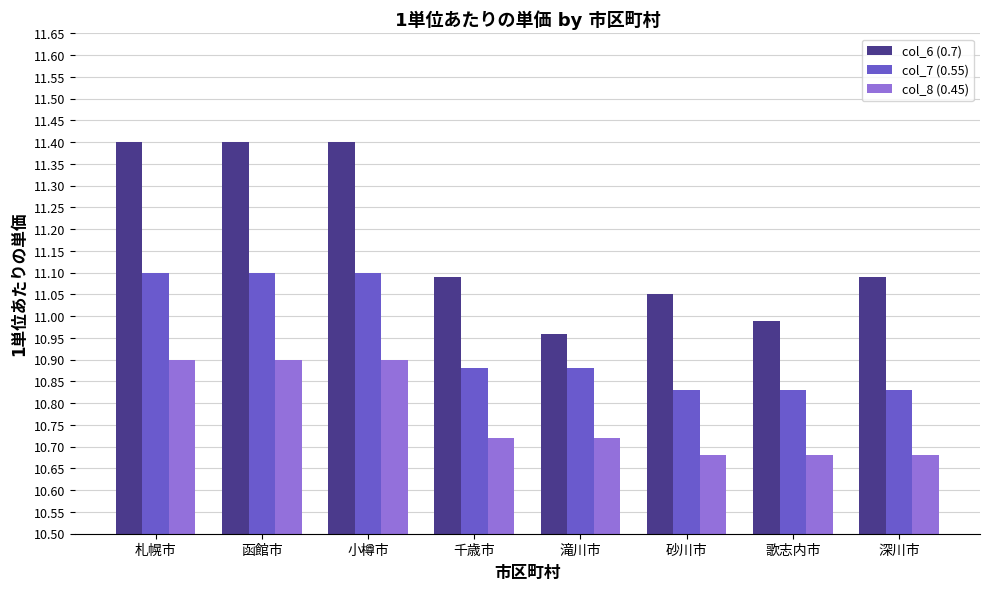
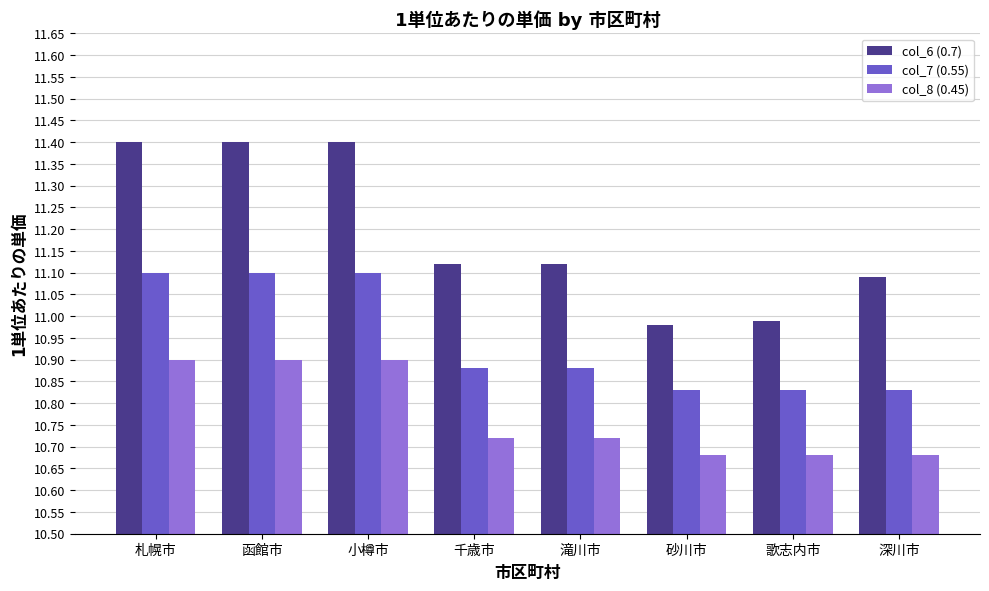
col_6 (0.7), 千歳市: 11.09 -> 11.12
col_6 (0.7), 滝川市: 10.96 -> 11.12
col_6 (0.7), 砂川市: 11.05 -> 10.98
